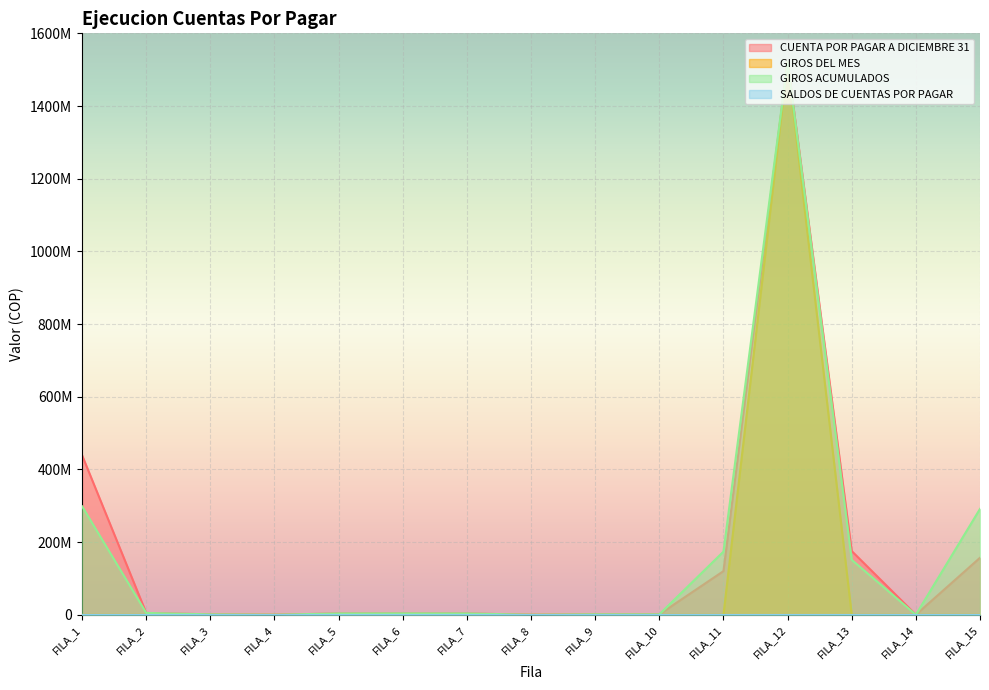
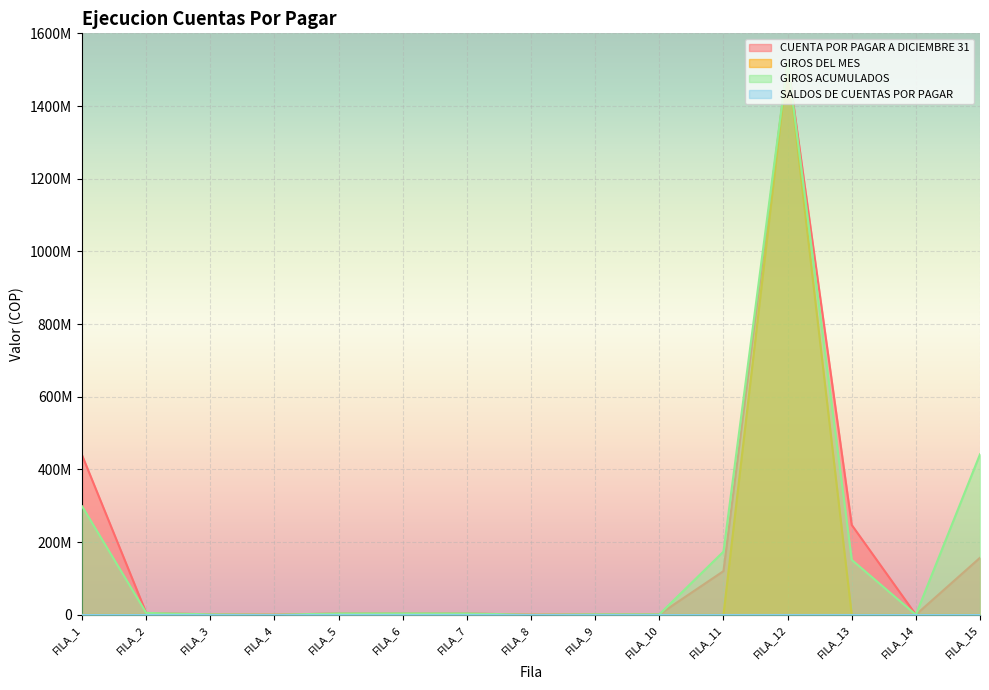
CUENTA POR PAGAR A DICIEMBRE 31, FILA_13: 180000000 -> 250000000
GIROS ACUMULADOS, FILA_15: 290000000 -> 440000000
